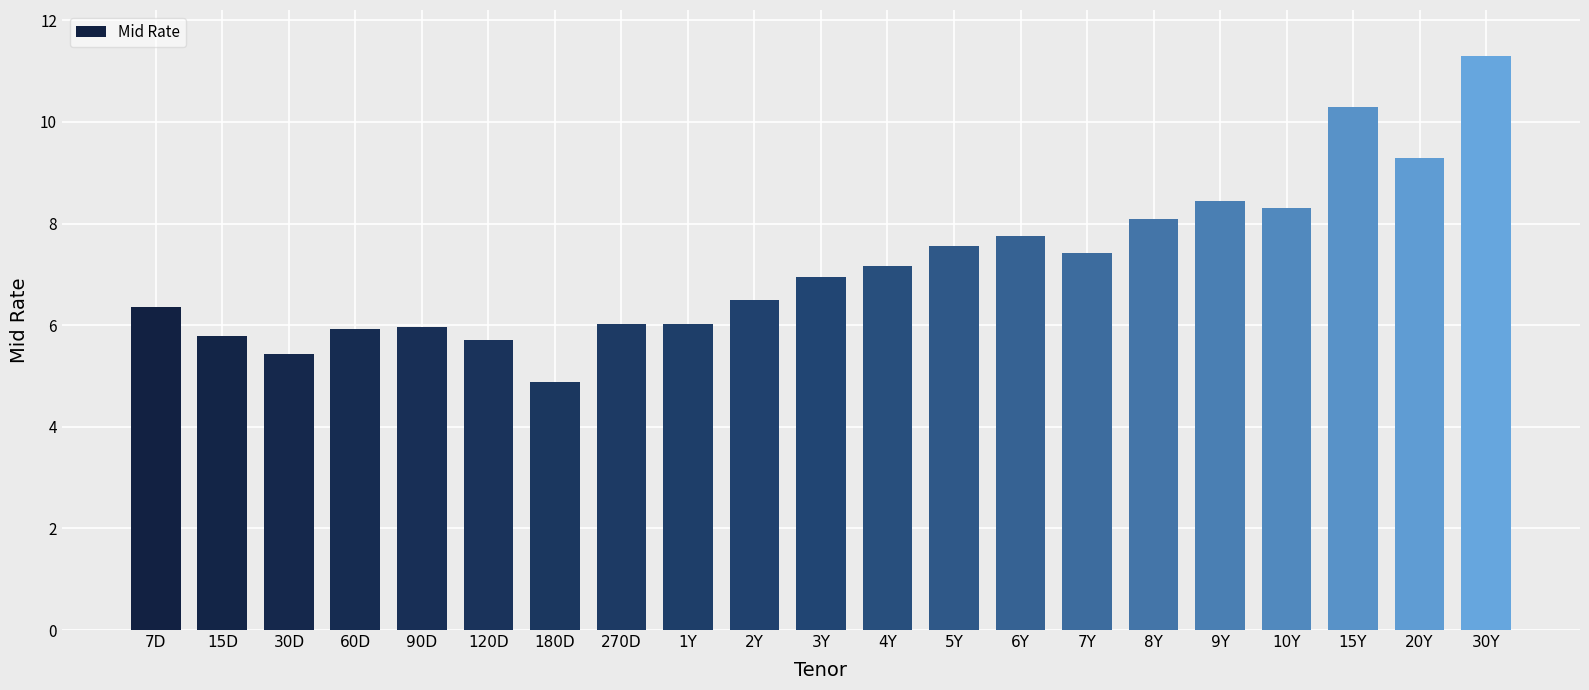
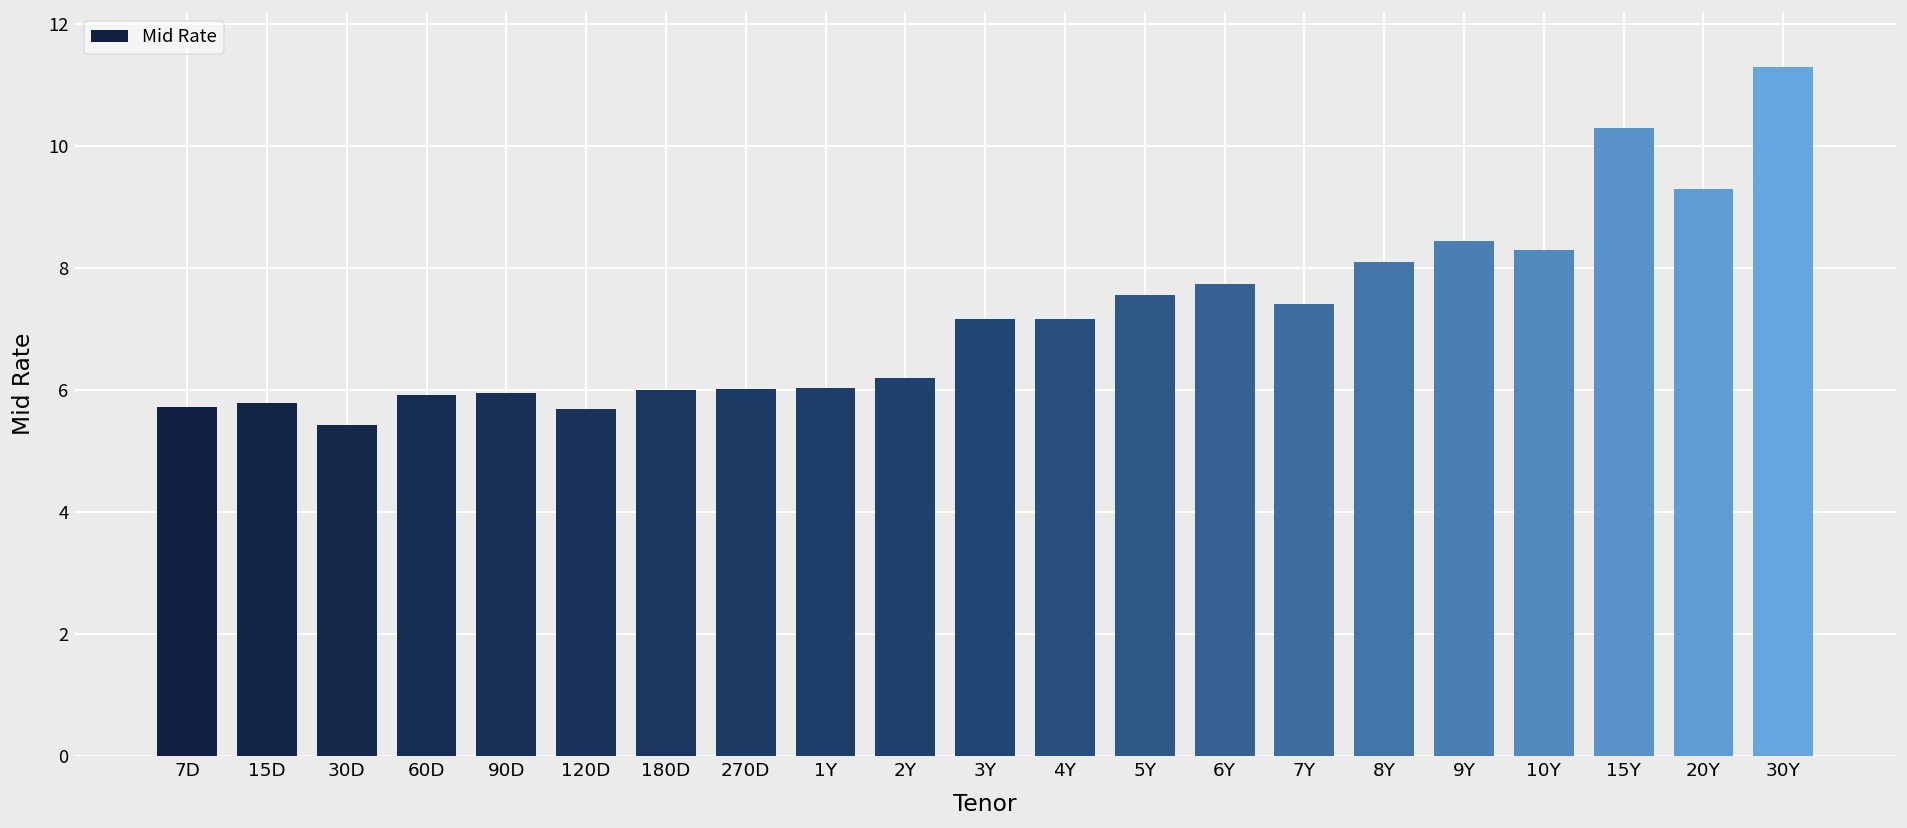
7D: 6.4 -> 5.7
180D: 4.9 -> 6.0
2Y: 6.5 -> 6.2
3Y: 6.9 -> 7.2
